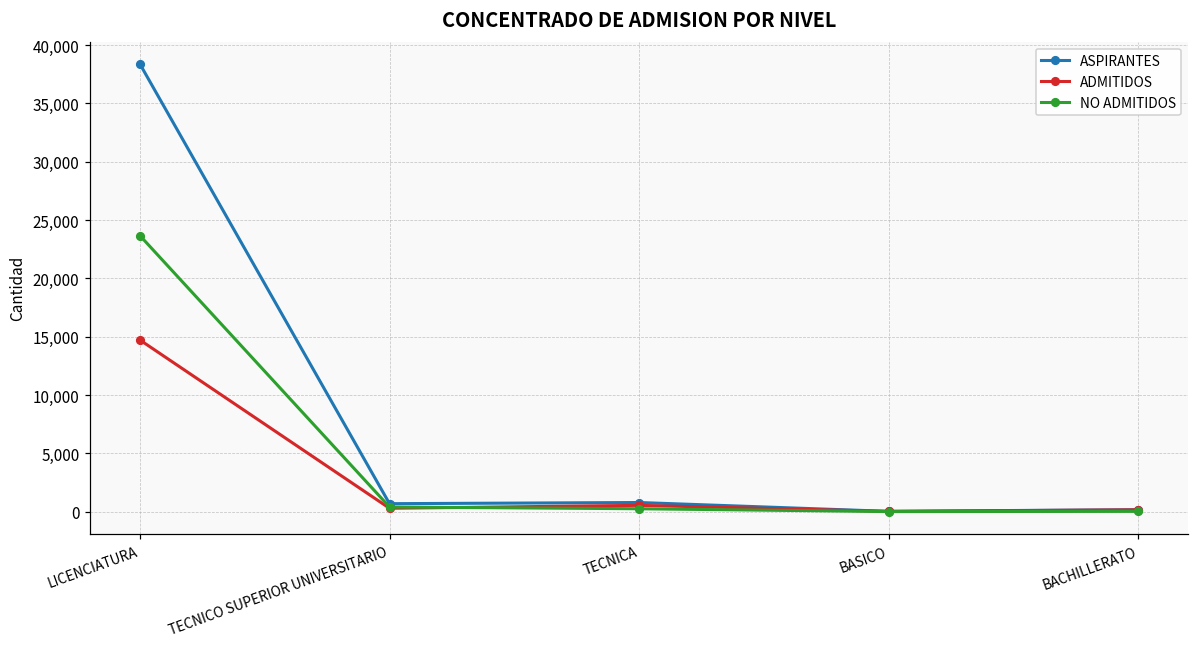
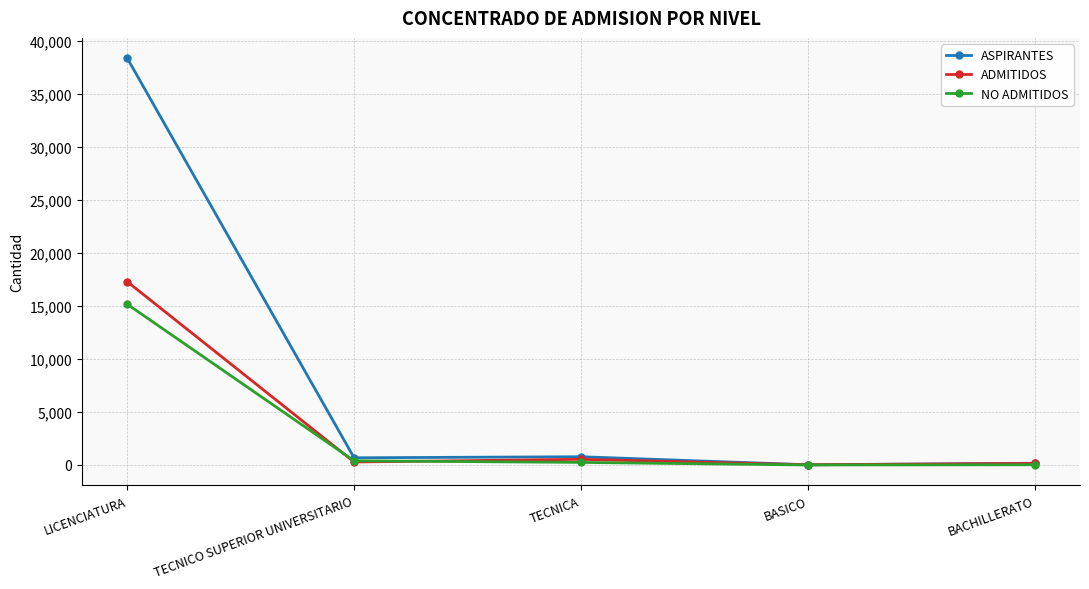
ADMITIDOS, LICENCIATURA: 14,700 -> 17,300
NO ADMITIDOS, LICENCIATURA: 23,700 -> 15,200
